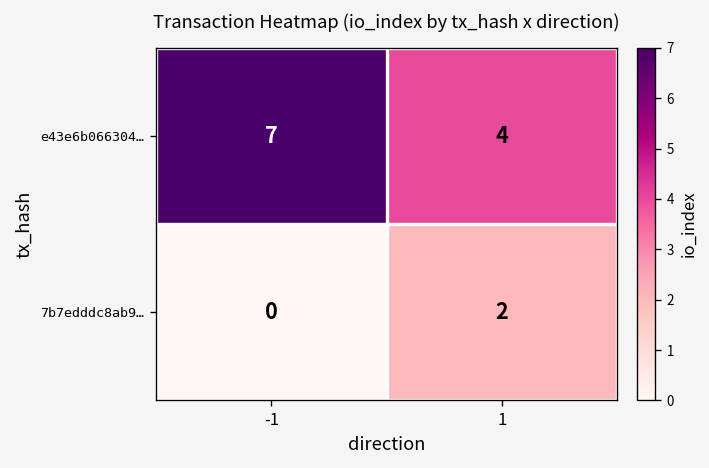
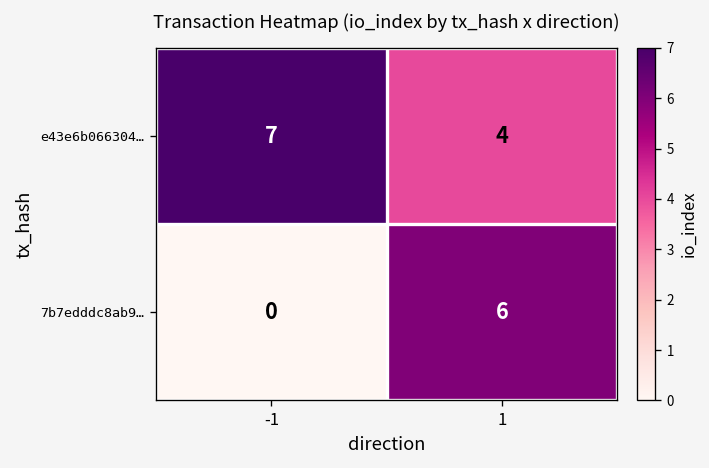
7b7edddc8ab9…, 1: 2 -> 6
